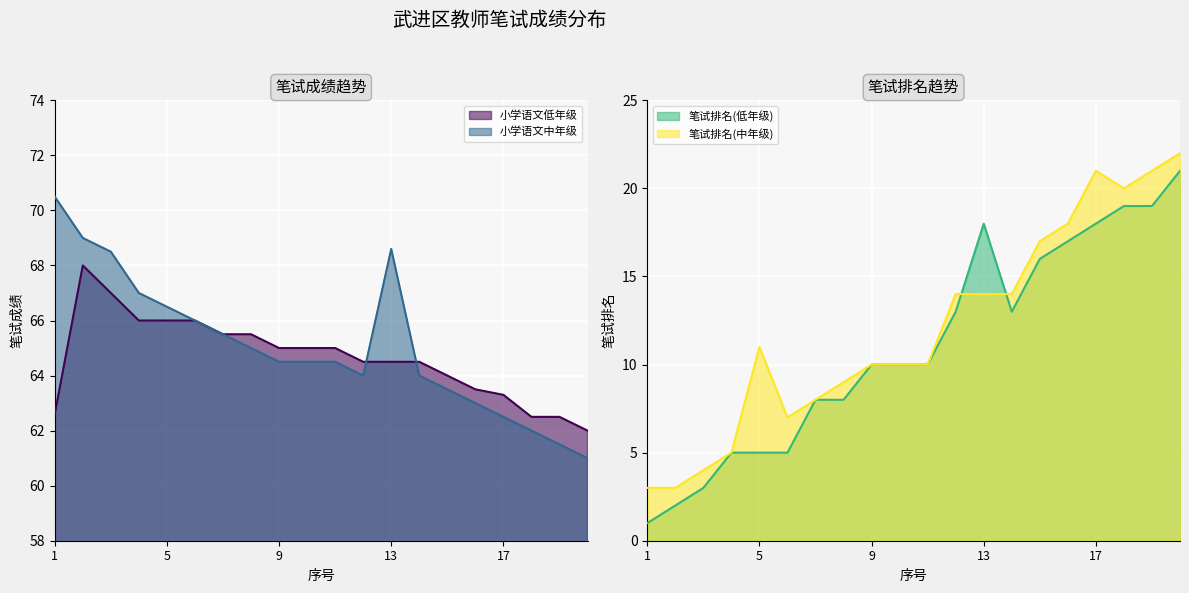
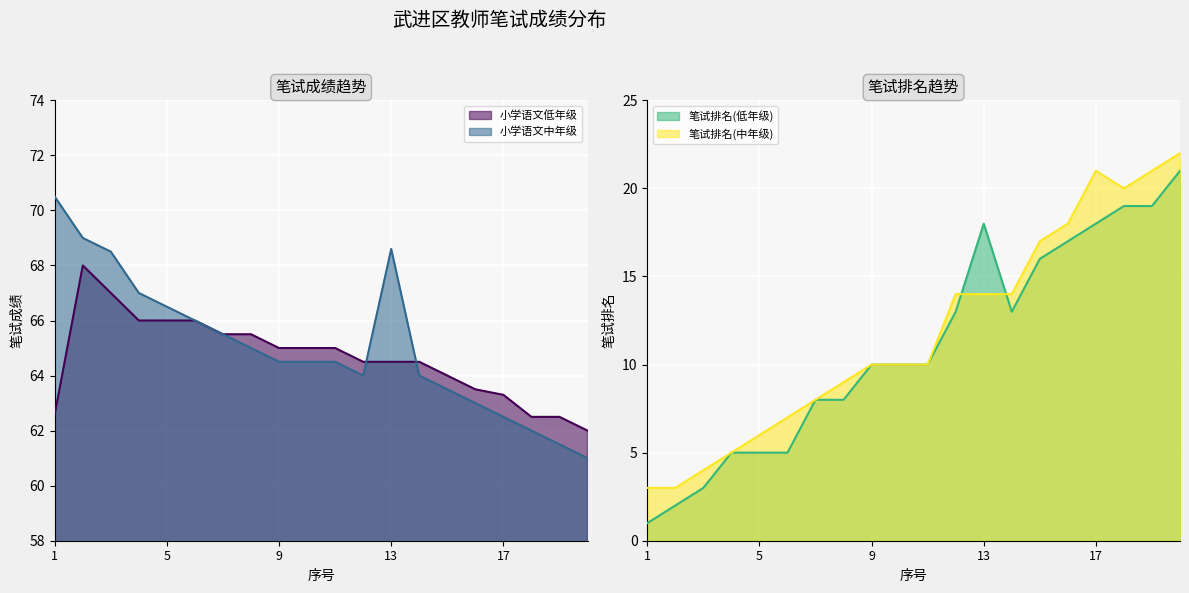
笔试排名趋势, 笔试排名(中年级), 5: 11 -> 6
